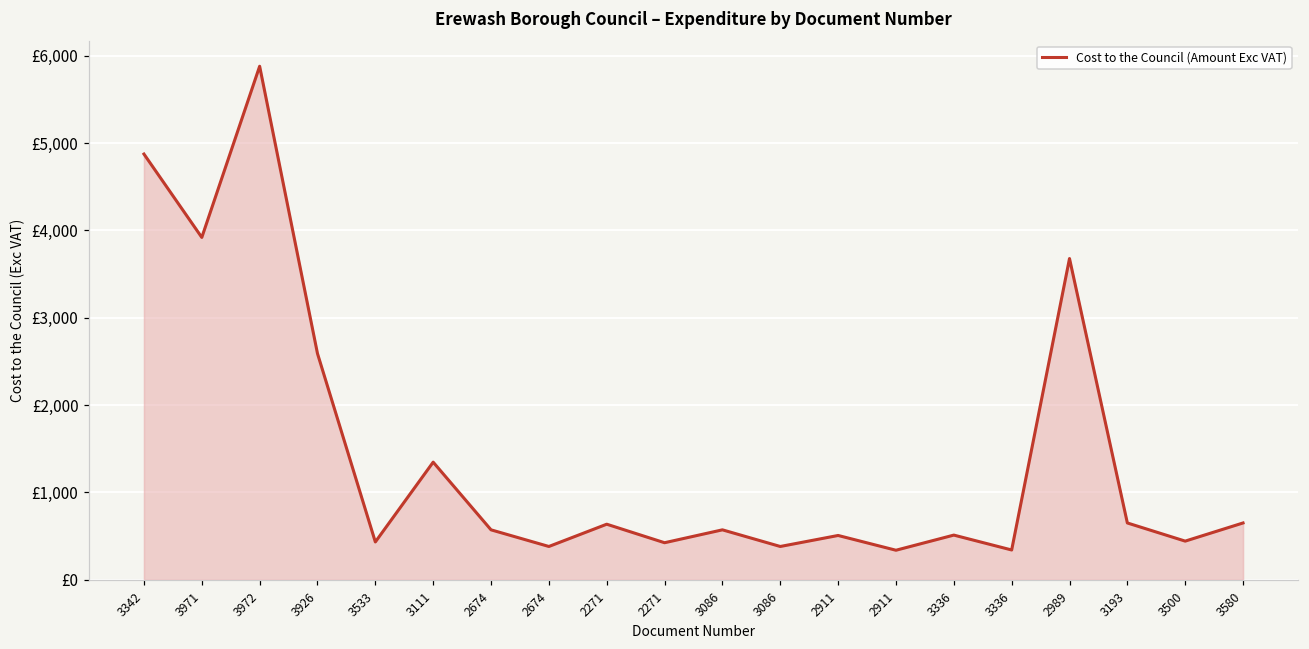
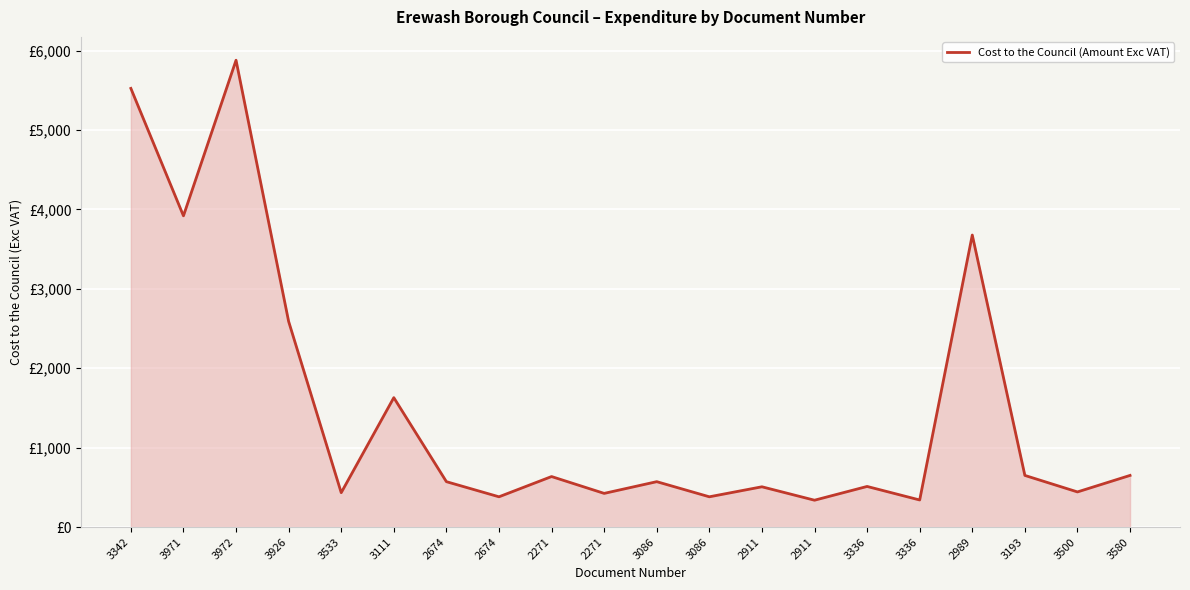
3342: £4,900 -> £5,500
3111: £1,300 -> £1,600
